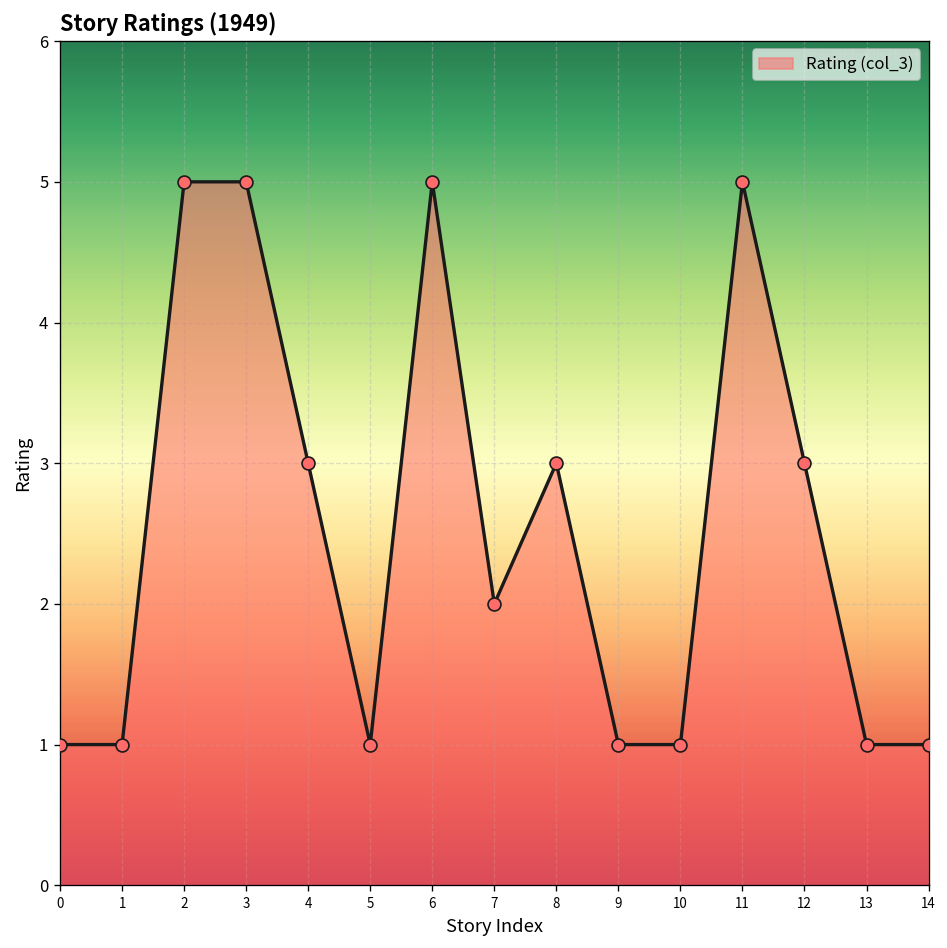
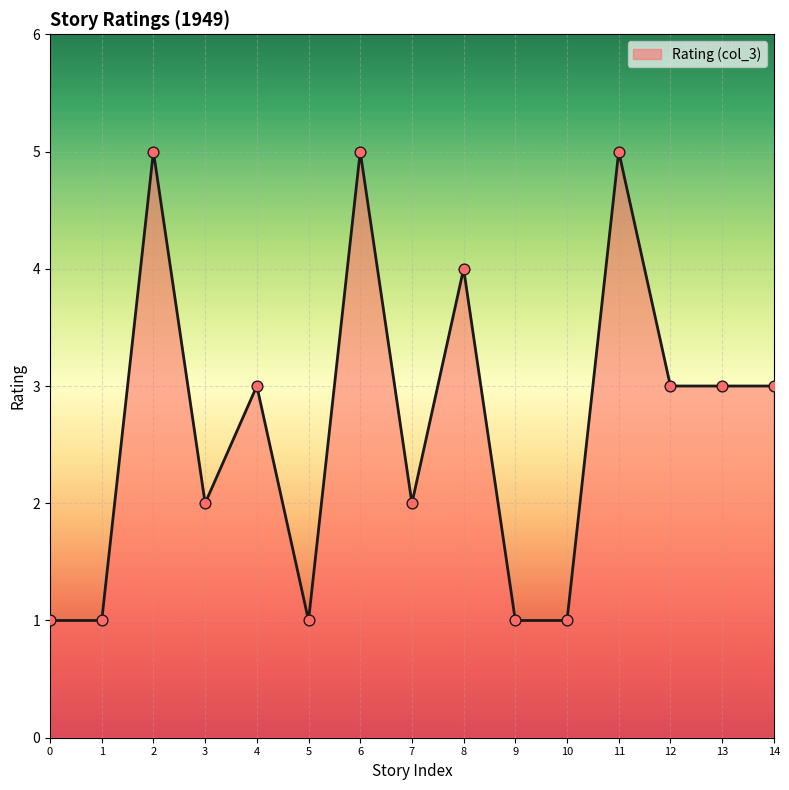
3: 5 -> 2
8: 3 -> 4
13: 1 -> 3
14: 1 -> 3
